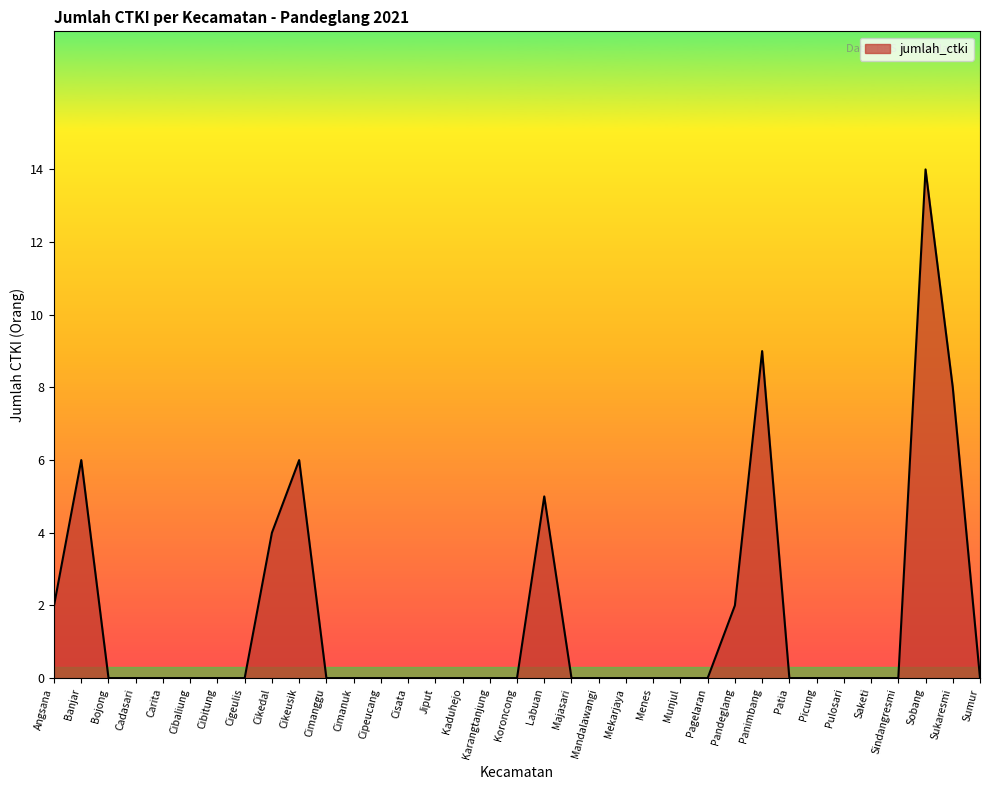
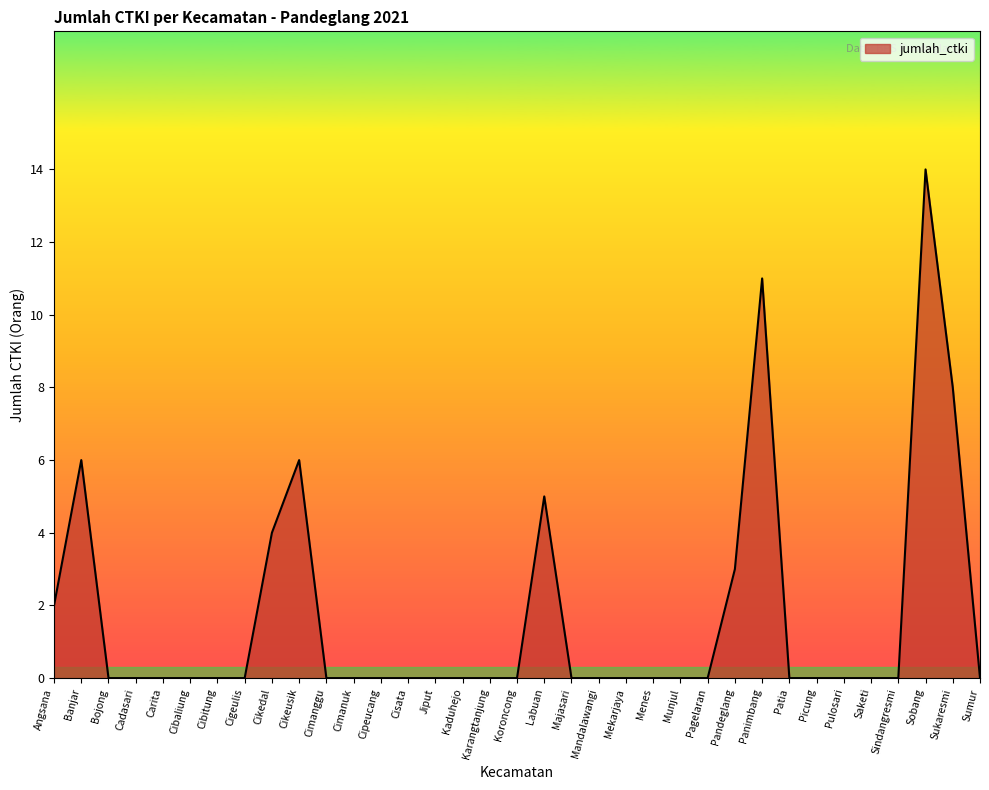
Pandeglang: 2 -> 3
Panimbang: 9 -> 11
